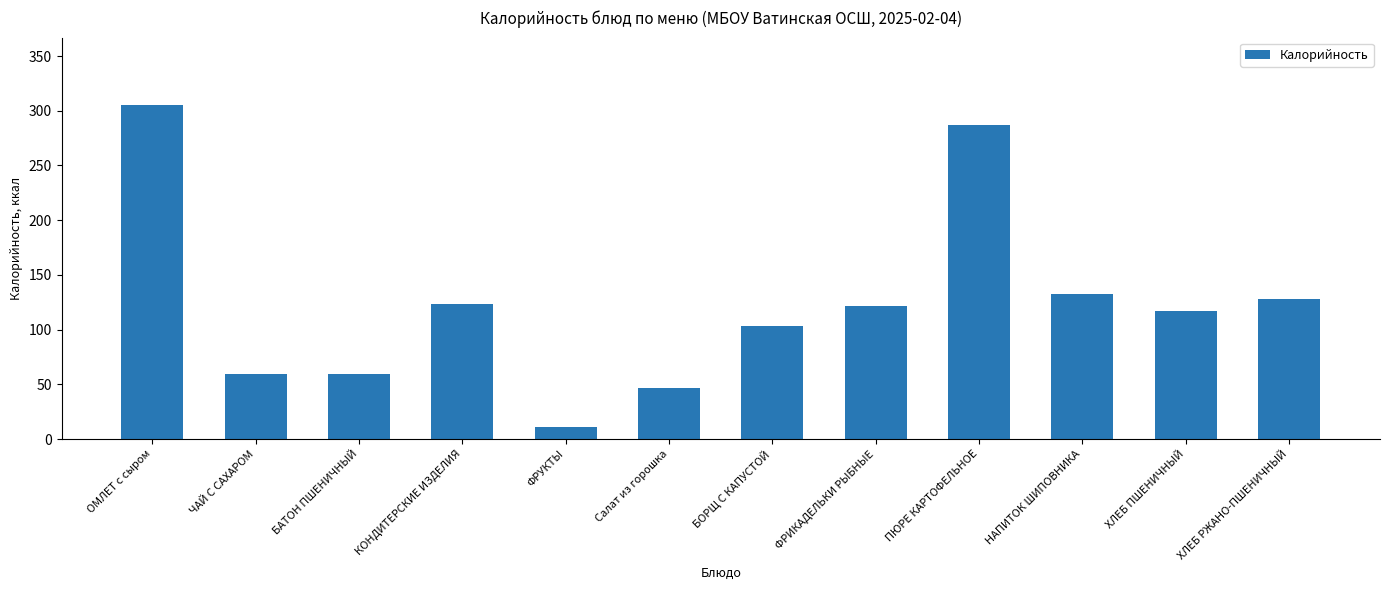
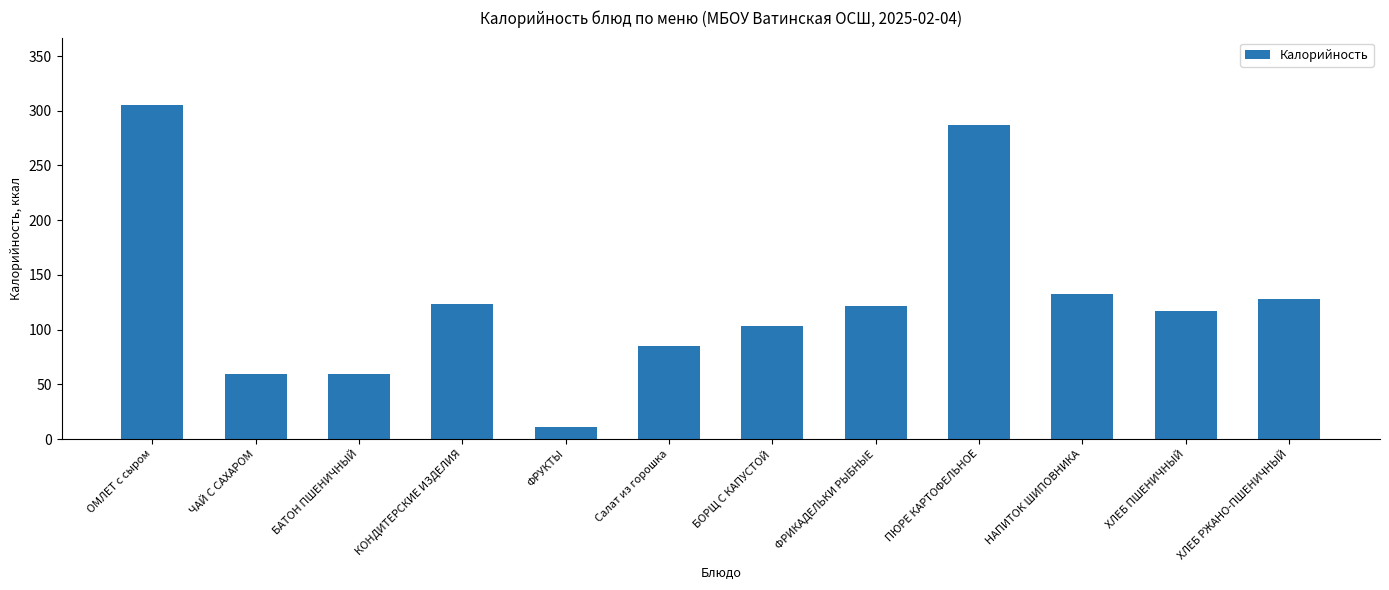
Салат из горошка: 47 -> 85
